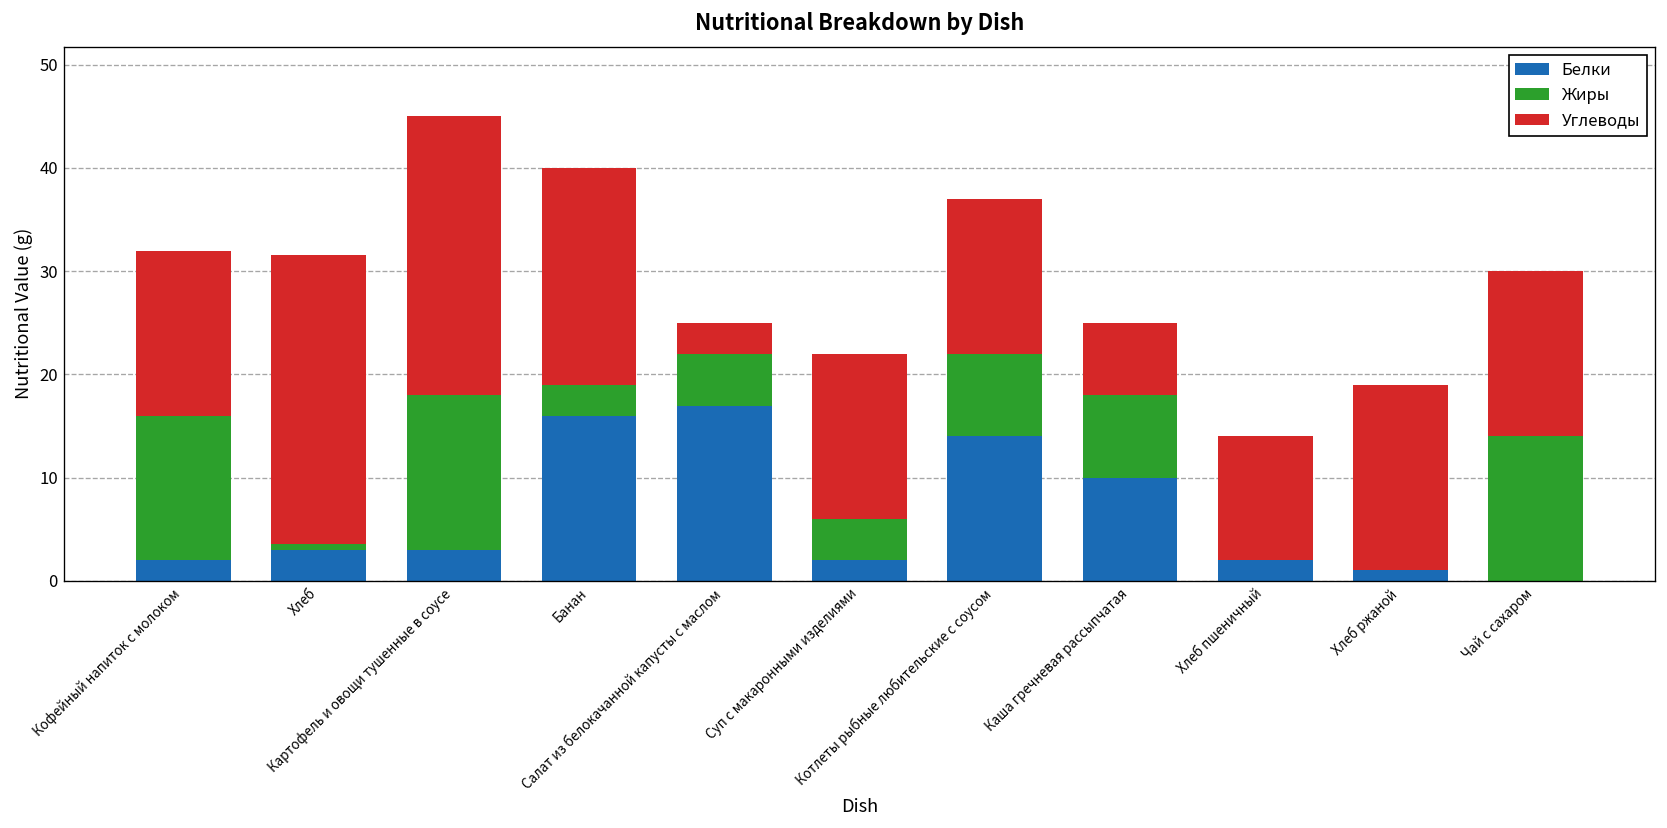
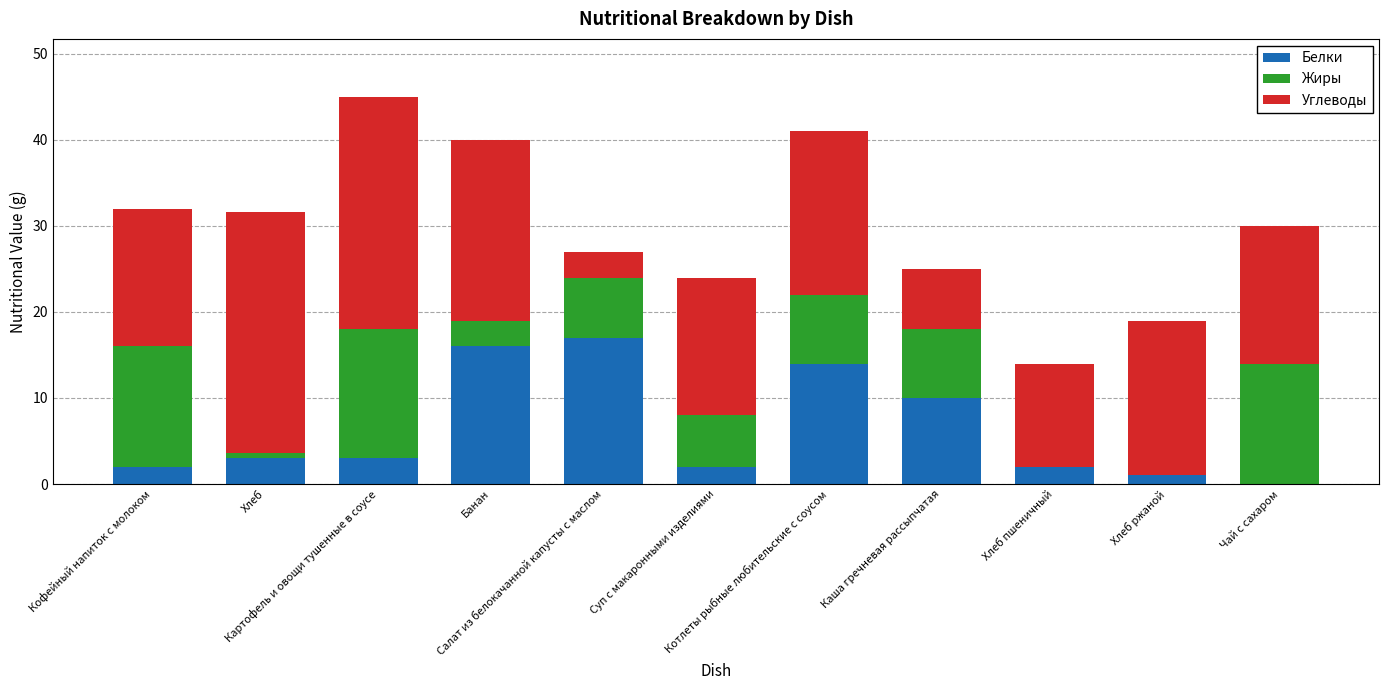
Жиры, Салат из белокачанной капусты с маслом: 5 -> 7
Жиры, Суп с макаронными изделиями: 4 -> 6
Углеводы, Котлеты рыбные любительские с соусом: 15 -> 19
